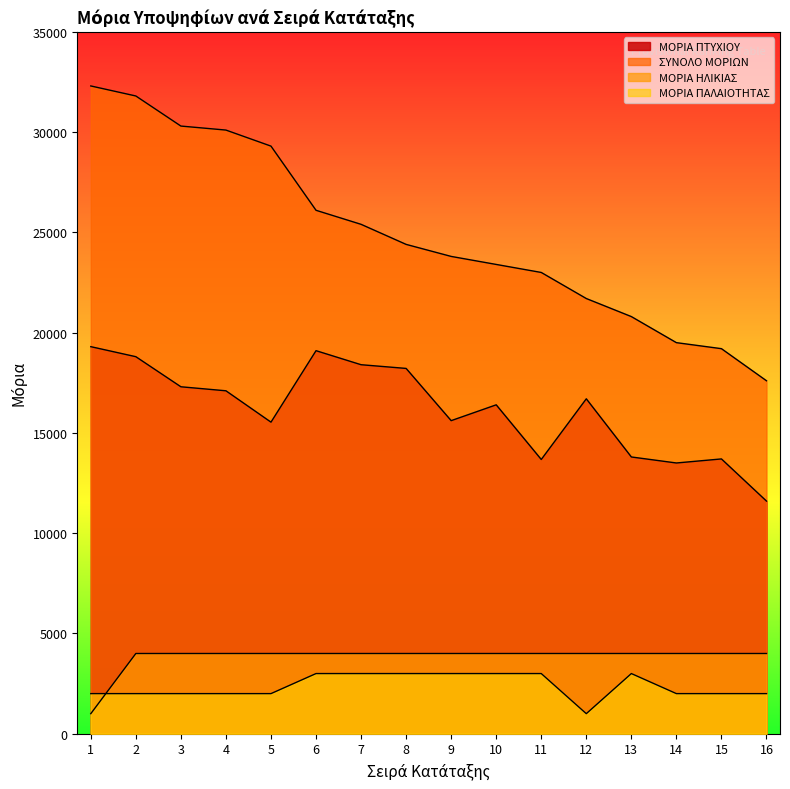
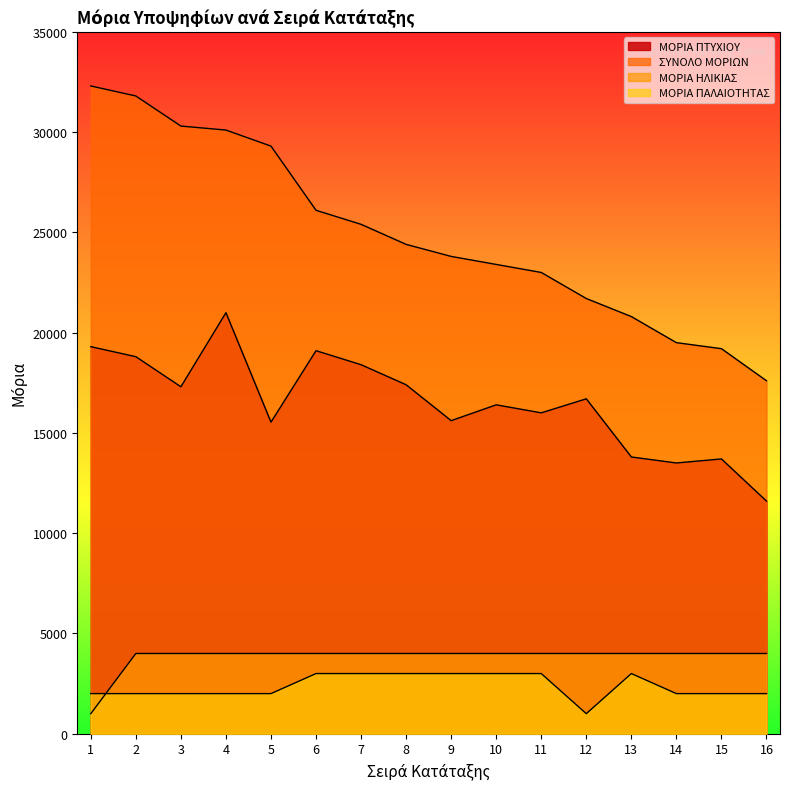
ΜΟΡΙΑ ΠΤΥΧΙΟΥ, 4: 17100 -> 21000
ΜΟΡΙΑ ΠΤΥΧΙΟΥ, 8: 18200 -> 17400
ΜΟΡΙΑ ΠΤΥΧΙΟΥ, 11: 13700 -> 16000
